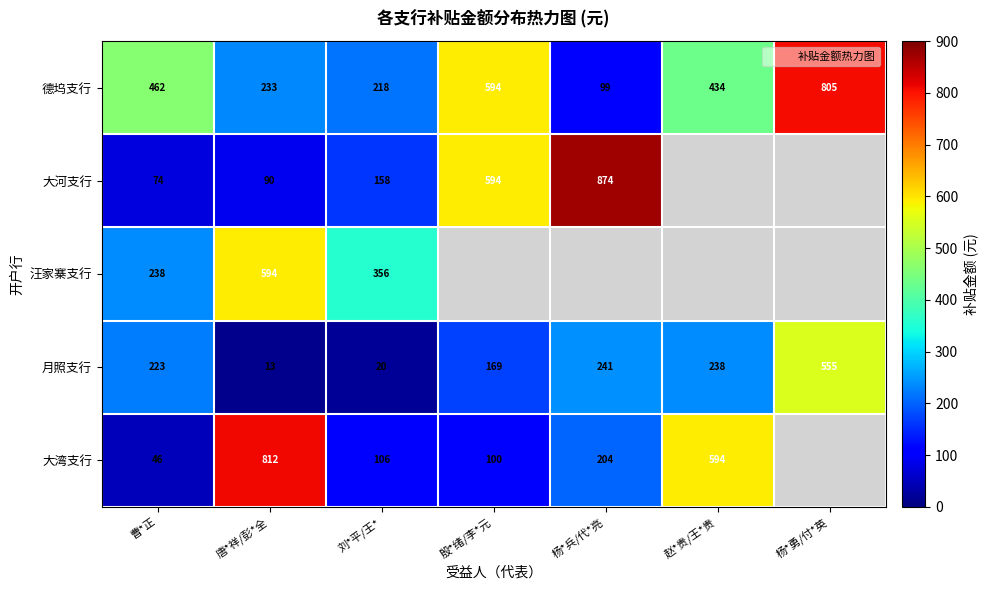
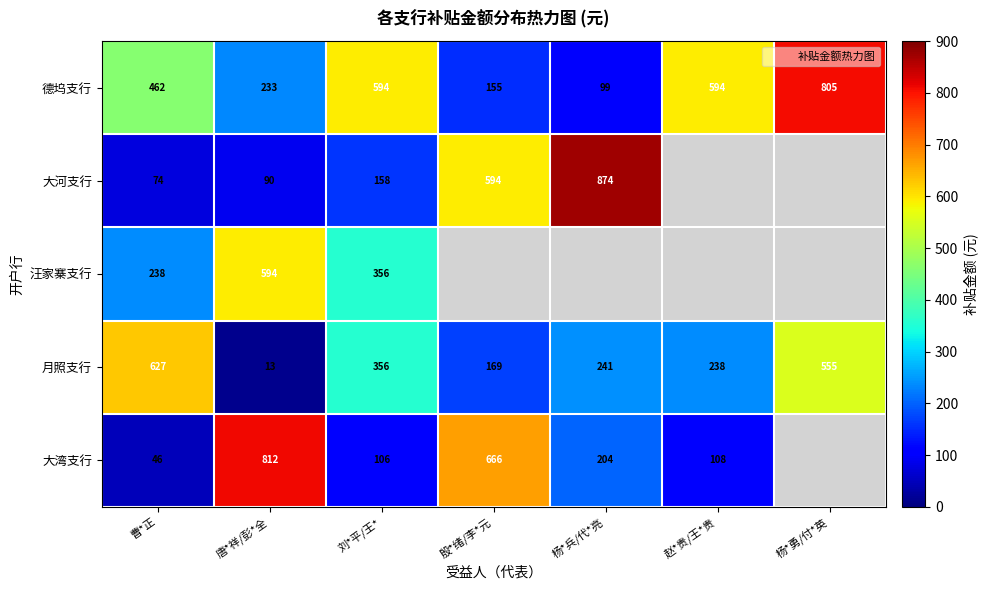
德坞支行, 刘*平/王*: 218 -> 594
德坞支行, 殷*绪/李*元: 594 -> 155
德坞支行, 赵*贵/王*贵: 434 -> 594
月照支行, 曹*正: 223 -> 627
月照支行, 刘*平/王*: 20 -> 356
大湾支行, 殷*绪/李*元: 100 -> 666
大湾支行, 赵*贵/王*贵: 594 -> 108
